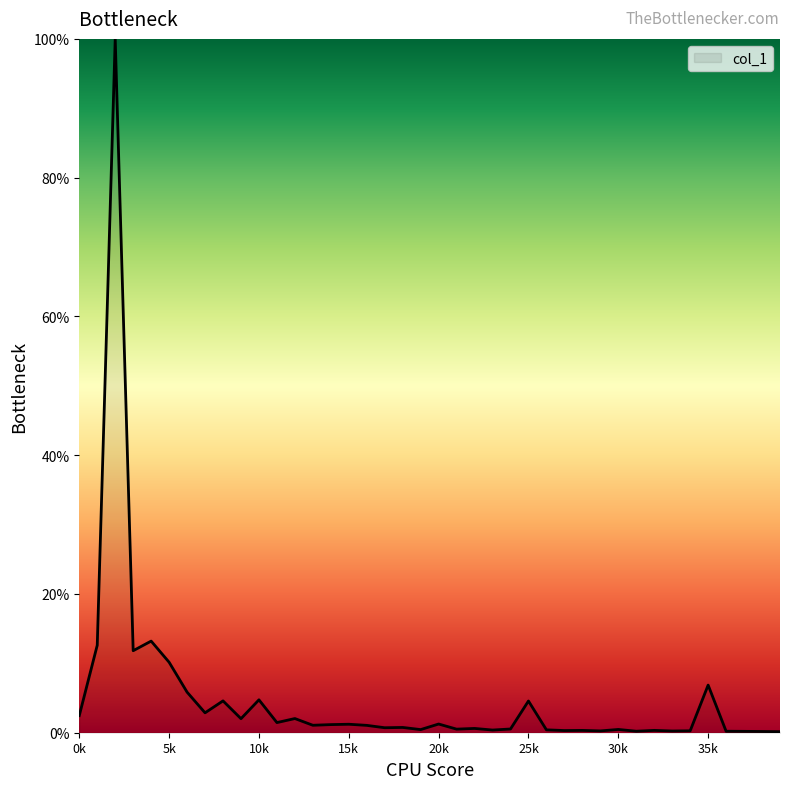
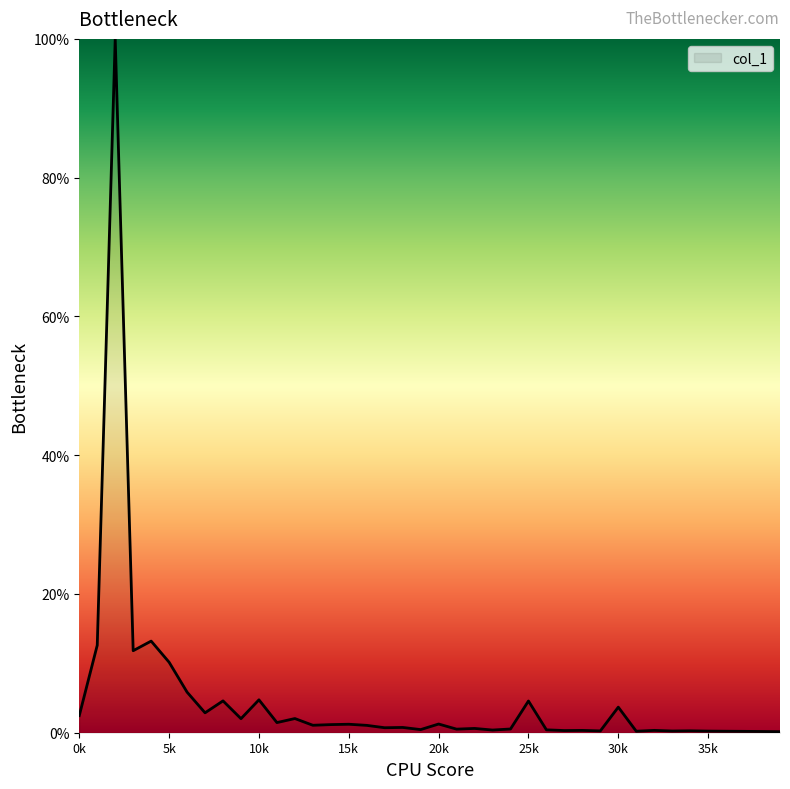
30k: 0% -> 4%
35k: 7% -> 0%
